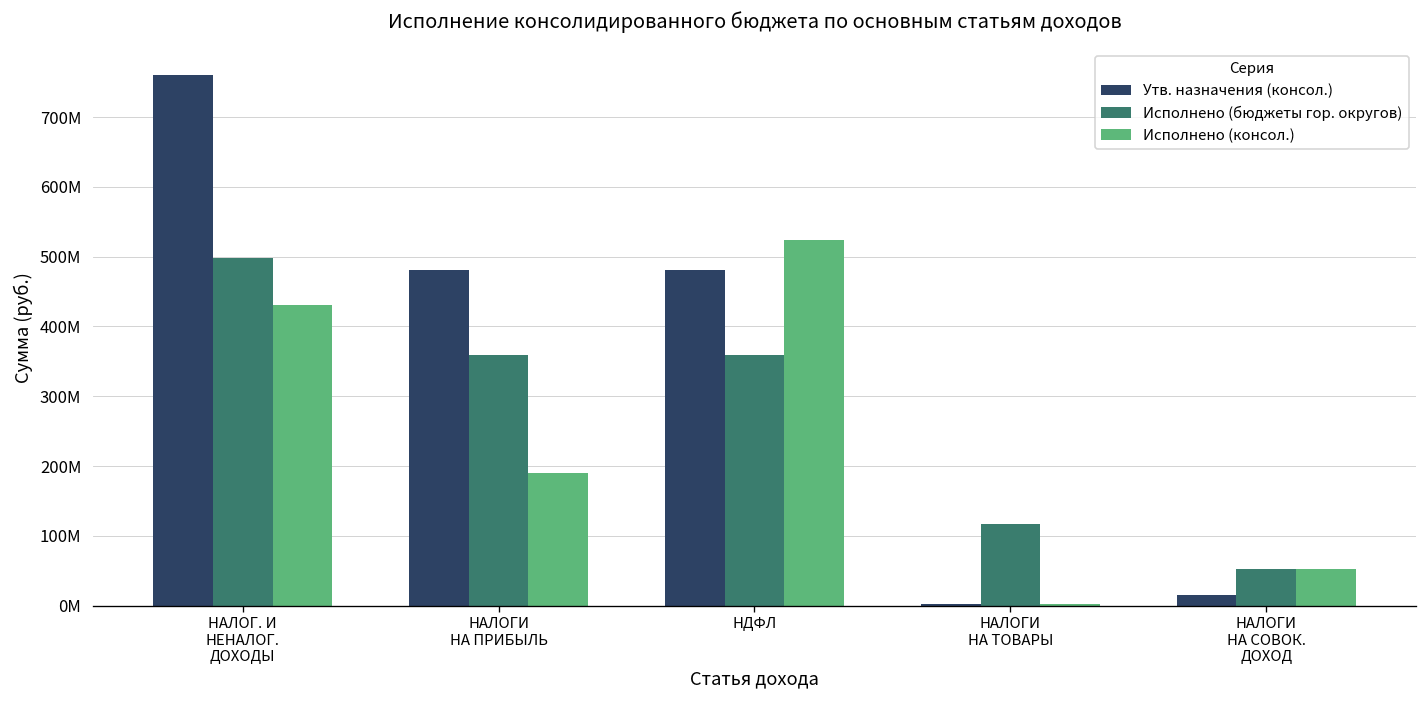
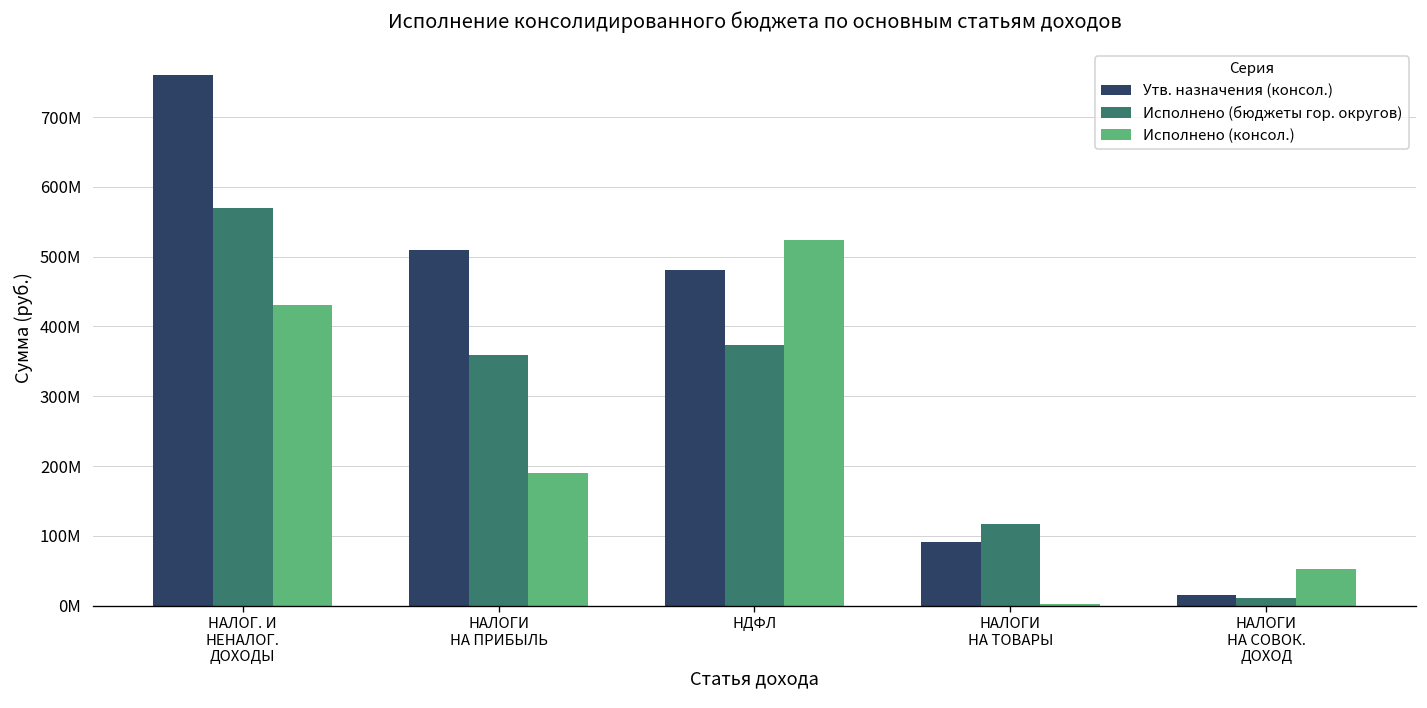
Исполнено (бюджеты гор. округов), НАЛОГ. И НЕНАЛОГ. ДОХОДЫ: 500000000 -> 570000000
Утв. назначения (консол.), НАЛОГИ НА ПРИБЫЛЬ: 480000000 -> 510000000
Исполнено (бюджеты гор. округов), НДФЛ: 360000000 -> 370000000
Утв. назначения (консол.), НАЛОГИ НА ТОВАРЫ: 0 -> 90000000
Исполнено (бюджеты гор. округов), НАЛОГИ НА СОВОК. ДОХОД: 50000000 -> 10000000
